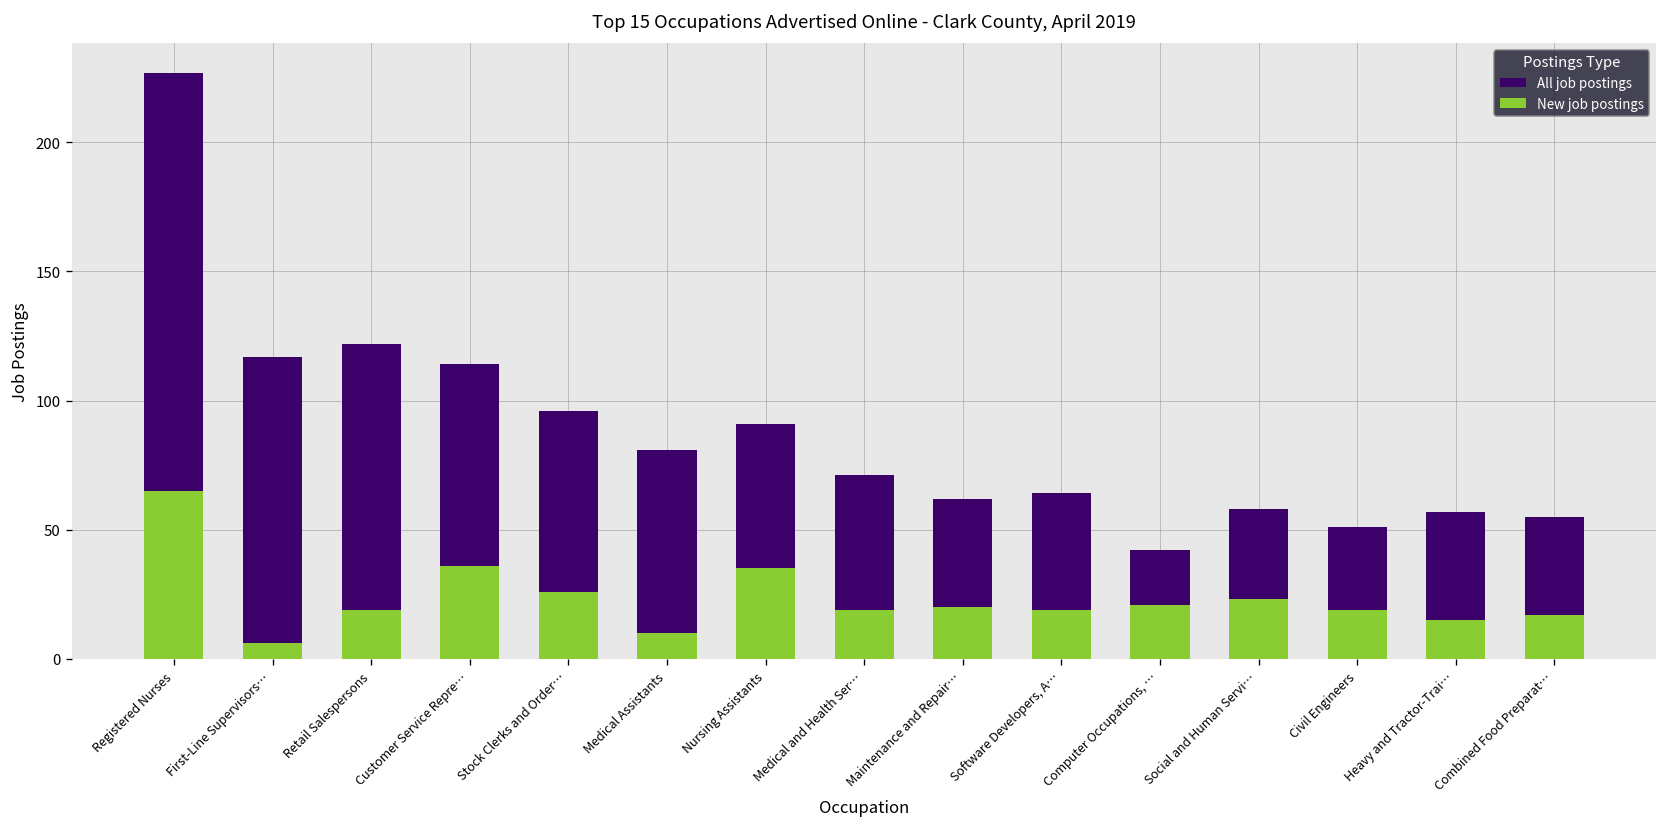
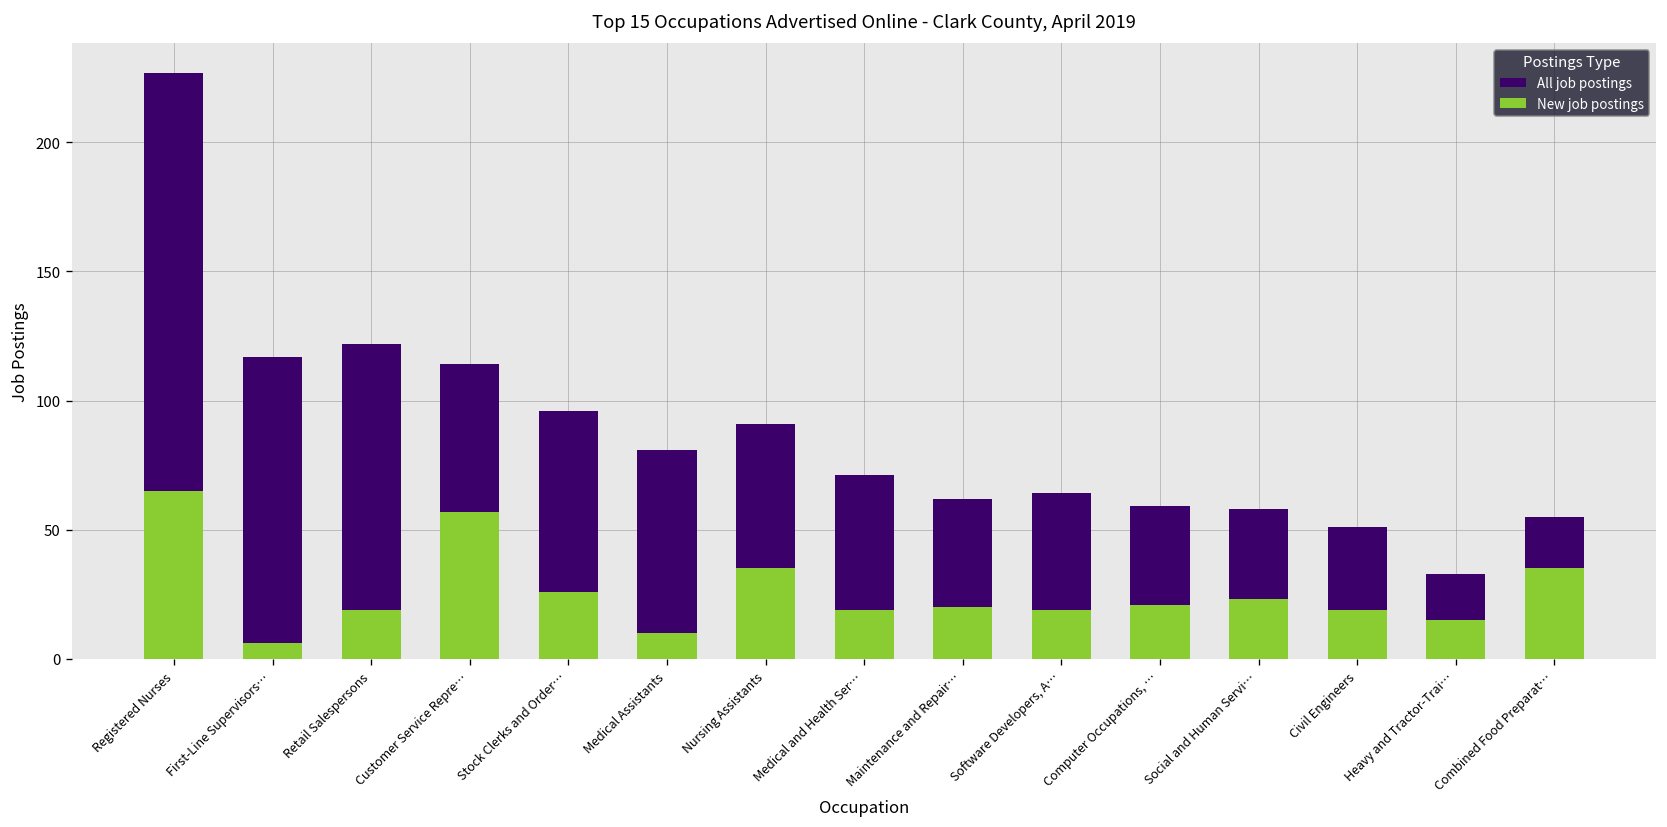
New job postings, Customer Service Repre…: 36 -> 57
All job postings, Computer Occupations, …: 42 -> 59
All job postings, Heavy and Tractor-Trai…: 57 -> 33
New job postings, Combined Food Preparat…: 17 -> 35
